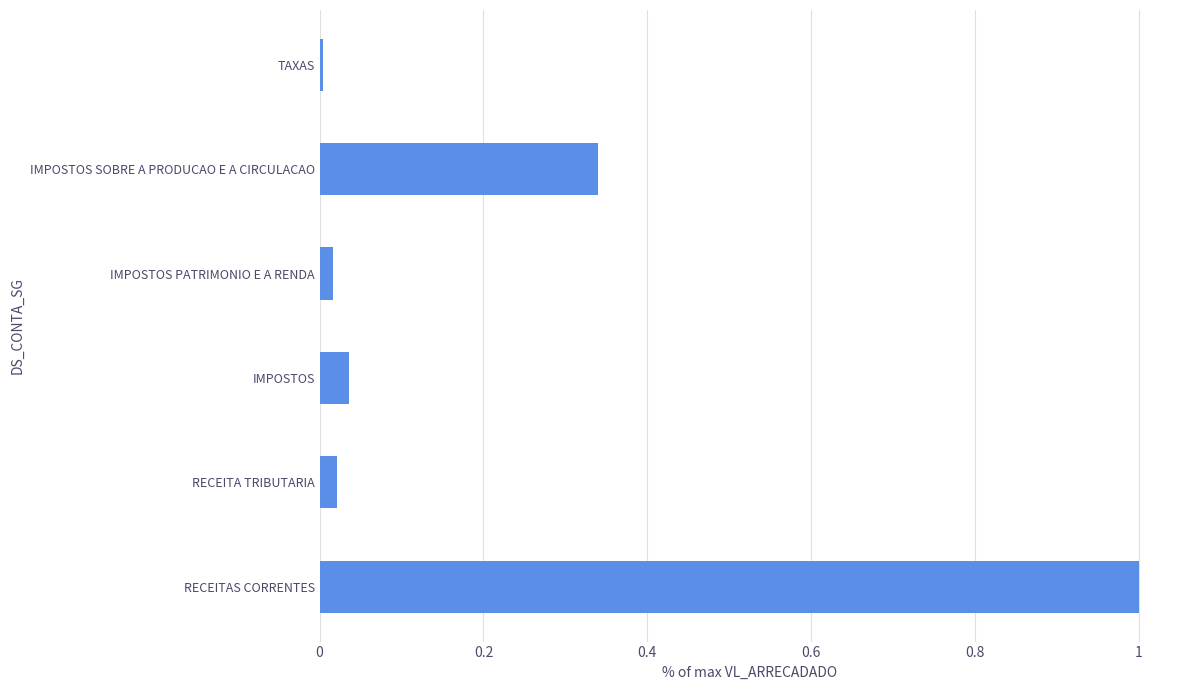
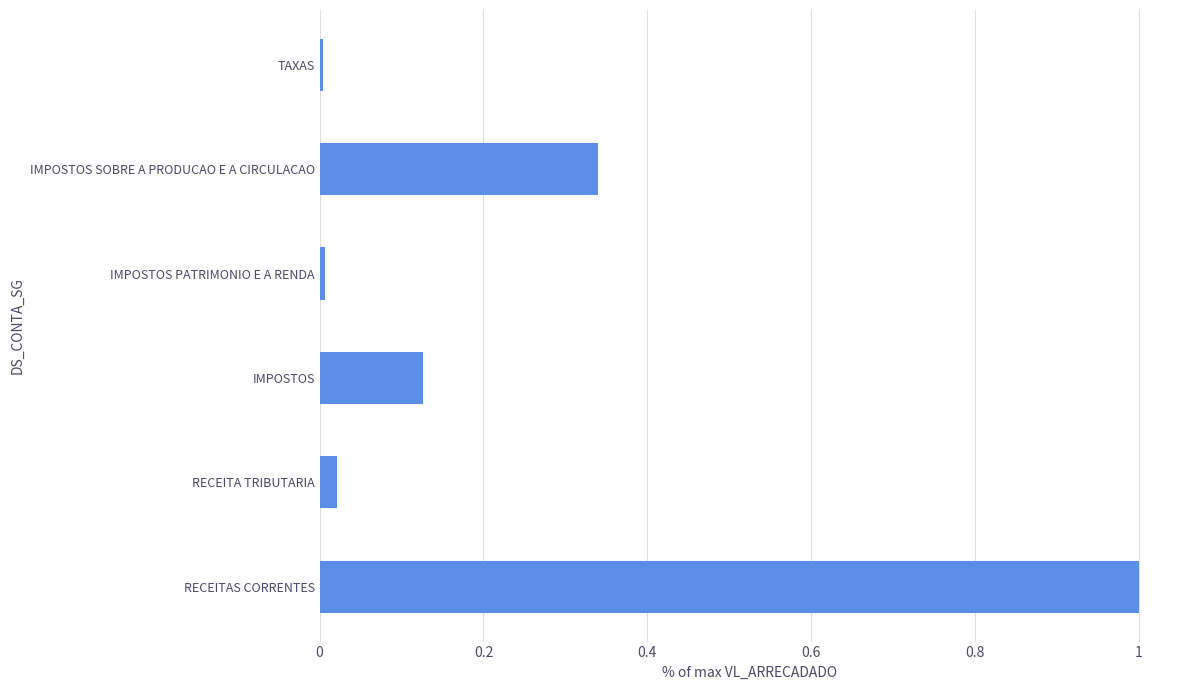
IMPOSTOS PATRIMONIO E A RENDA: 0.02 -> 0.01
IMPOSTOS: 0.04 -> 0.13
